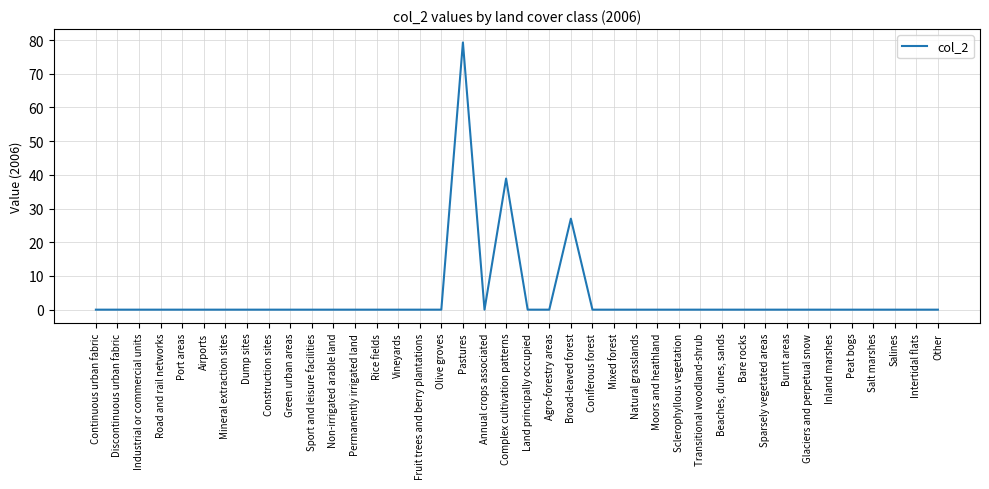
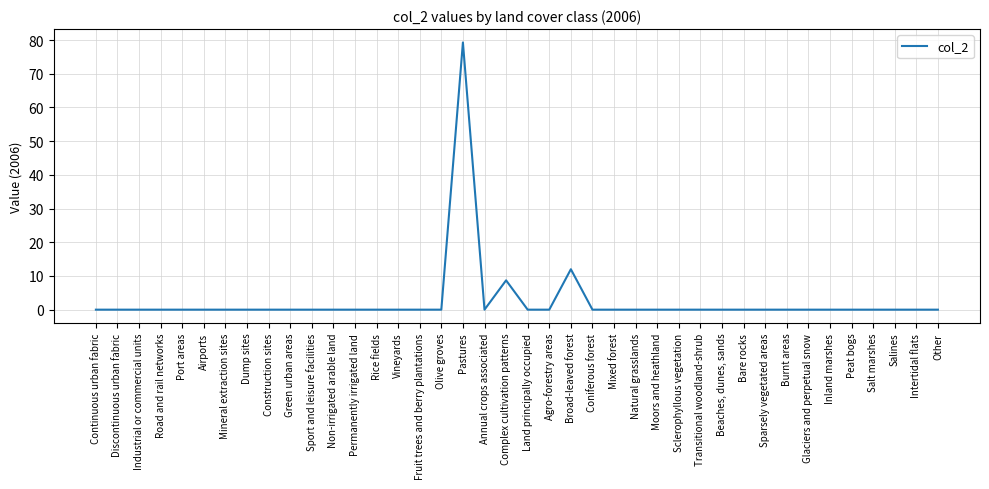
Complex cultivation patterns: 39 -> 9
Broad-leaved forest: 27 -> 12
